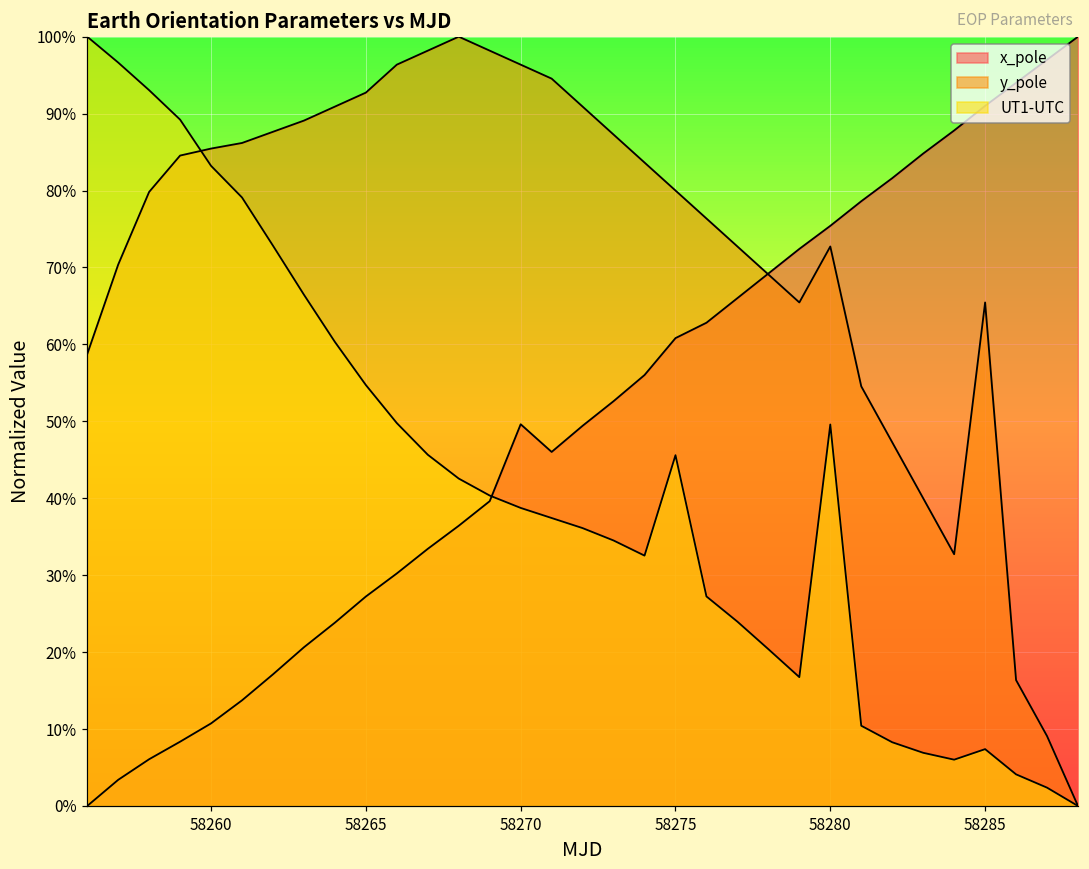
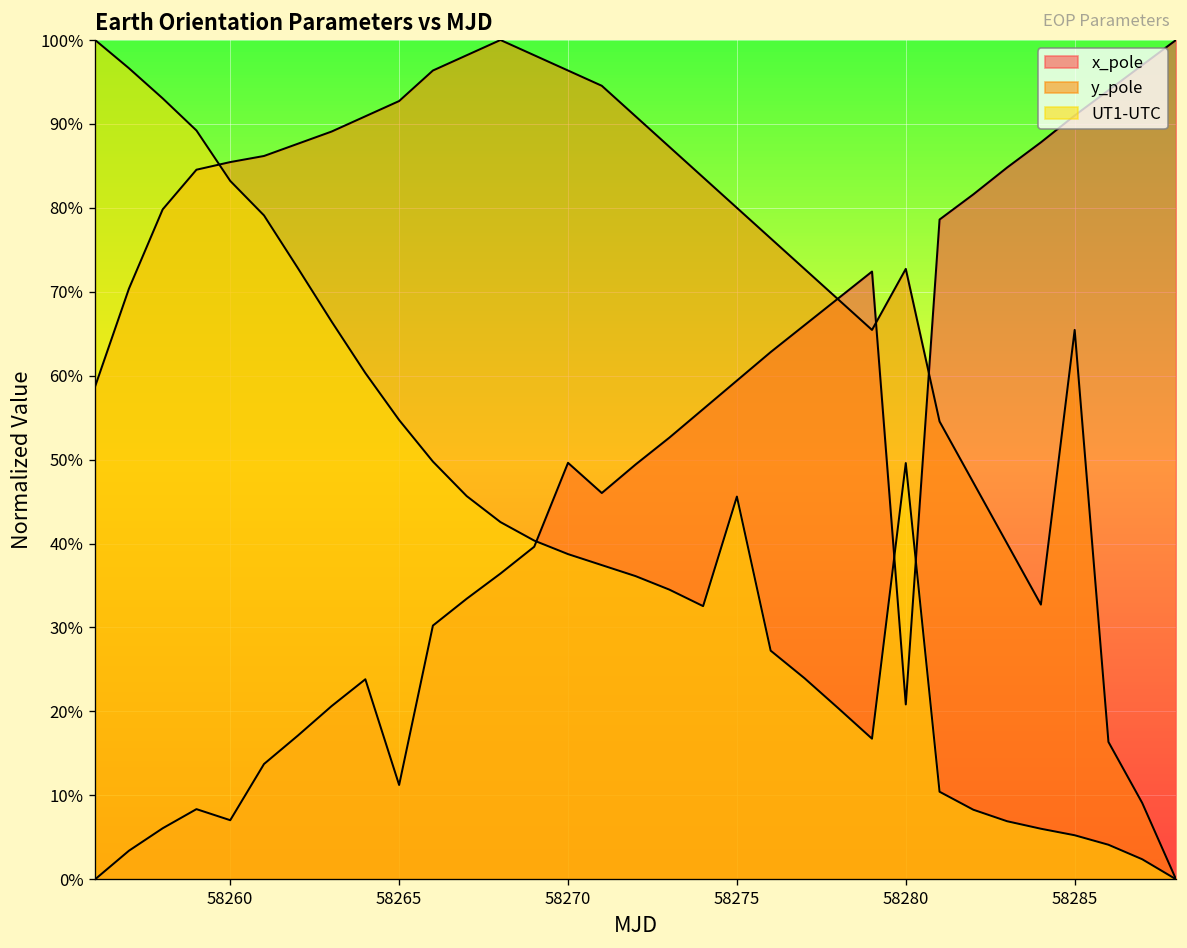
x_pole, 58260: 11% -> 7%
x_pole, 58265: 27% -> 11%
x_pole, 58275: 61% -> 59%
x_pole, 58280: 75% -> 21%
UT1-UTC, 58285: 7% -> 5%
